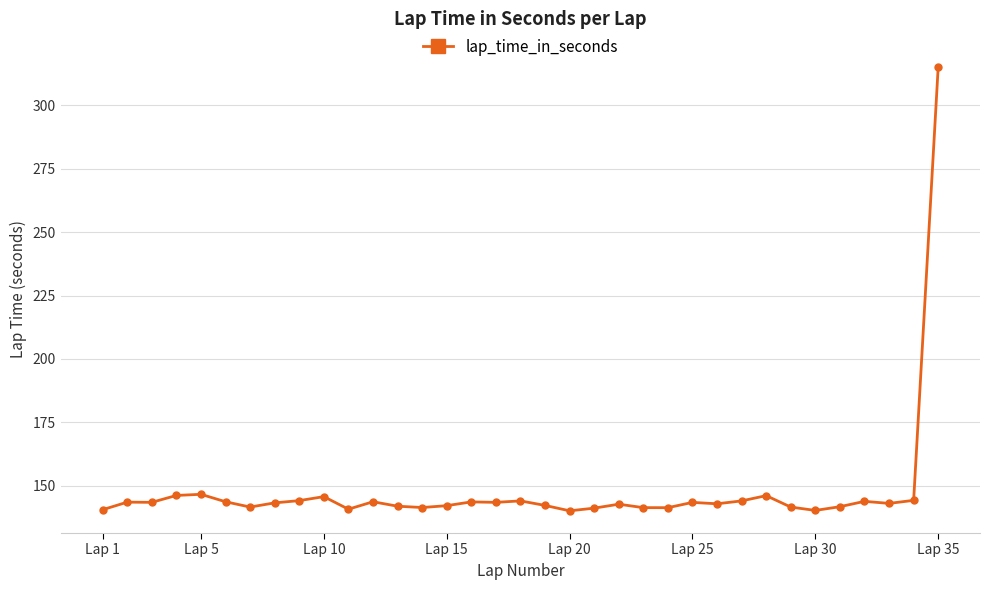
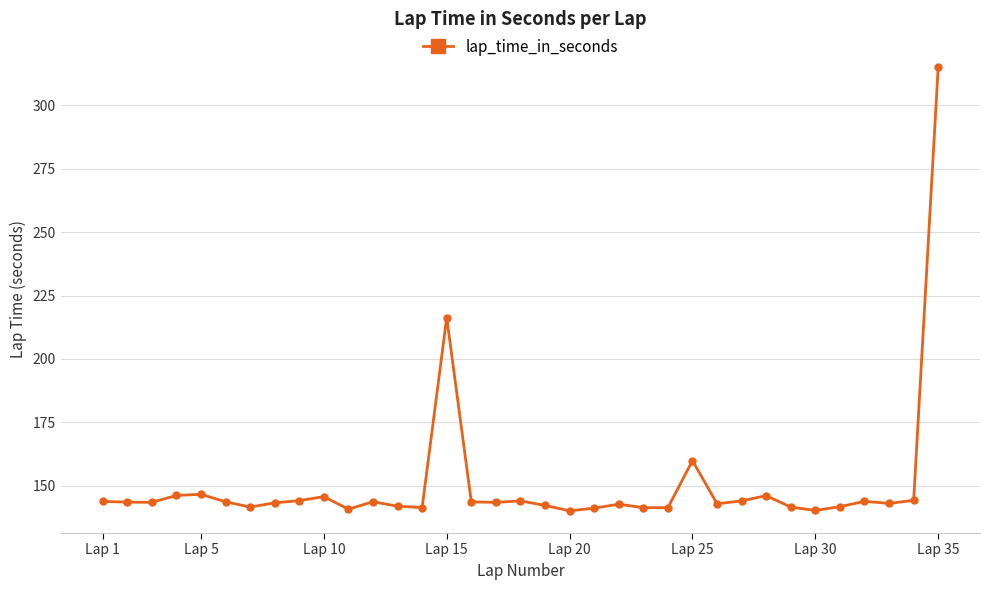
Lap 1: 140 -> 144
Lap 15: 142 -> 216
Lap 25: 143 -> 160
